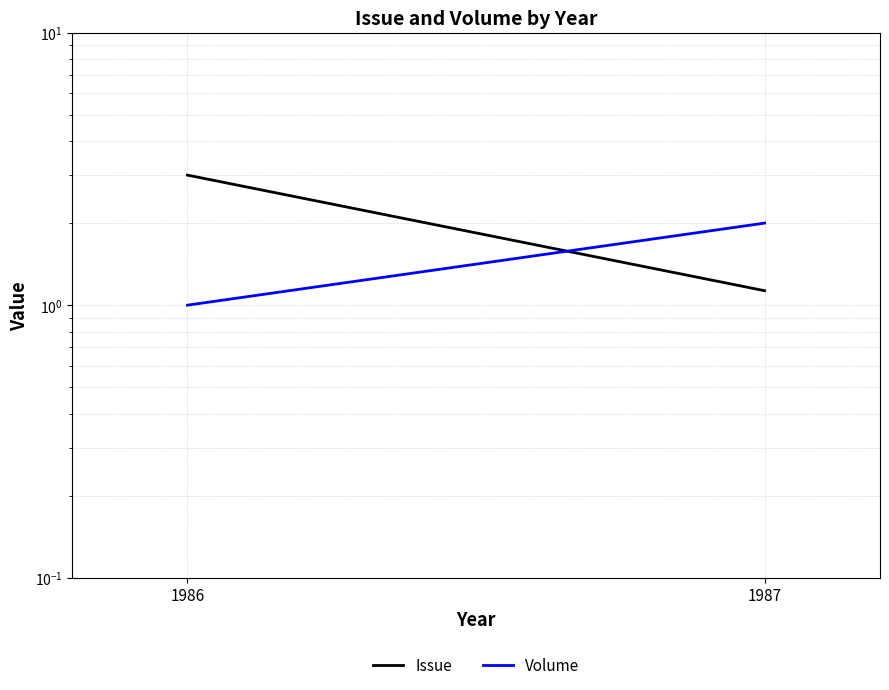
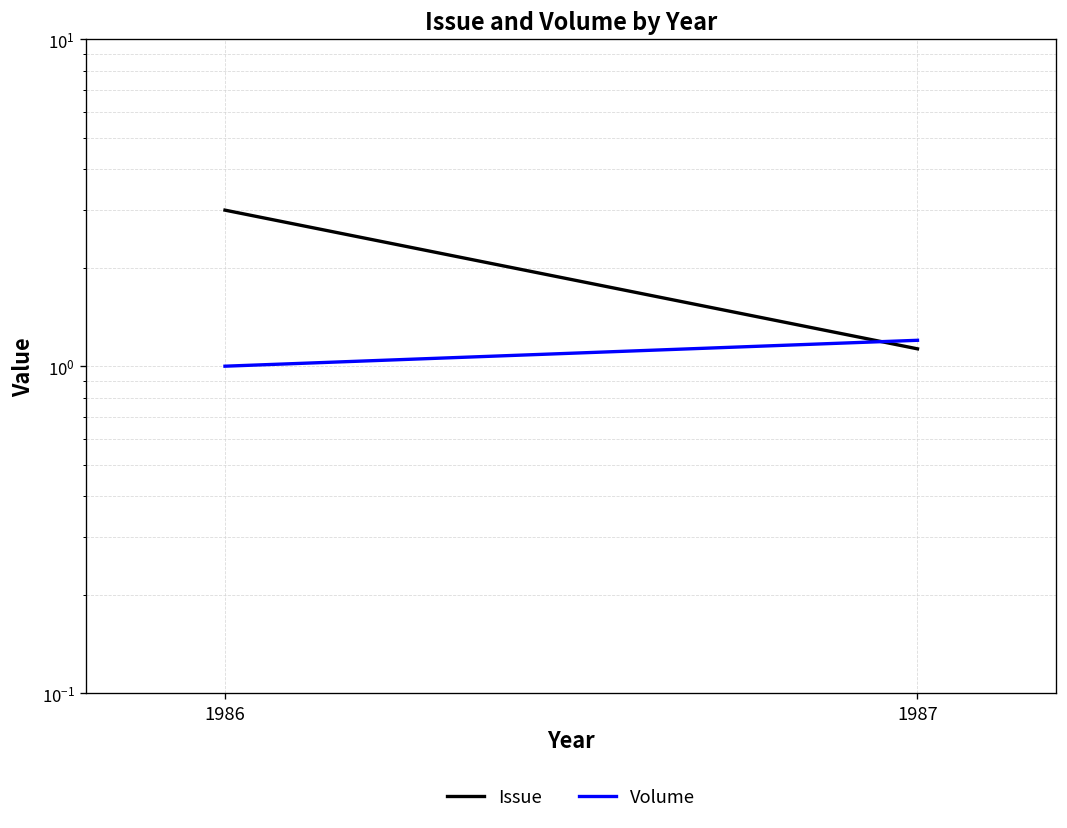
Volume, 1987: 2.0 -> 1.2
